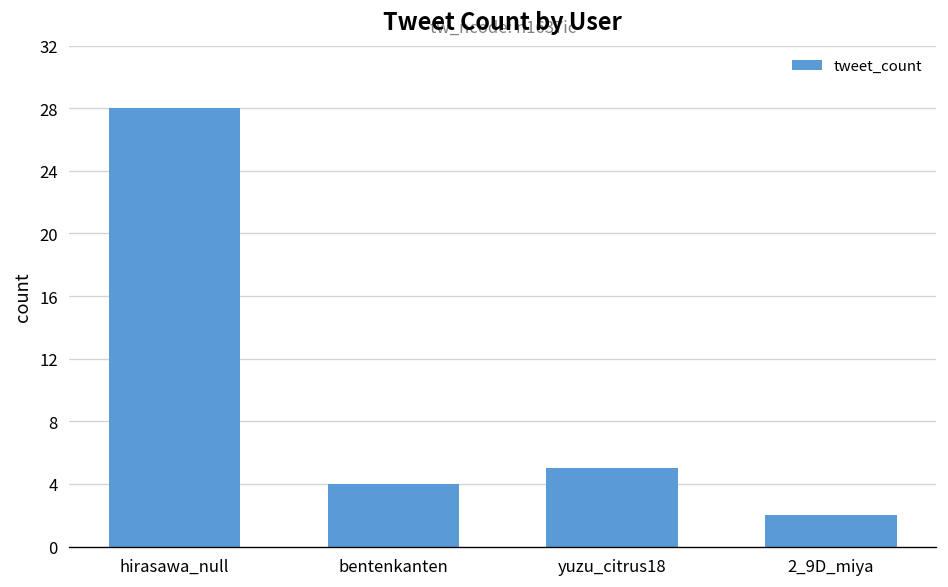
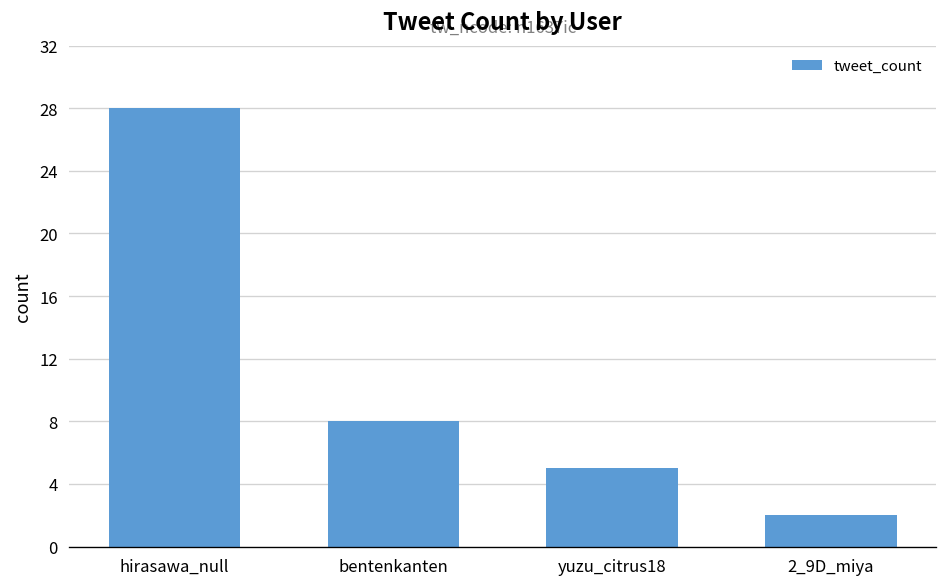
bentenkanten: 4 -> 8
